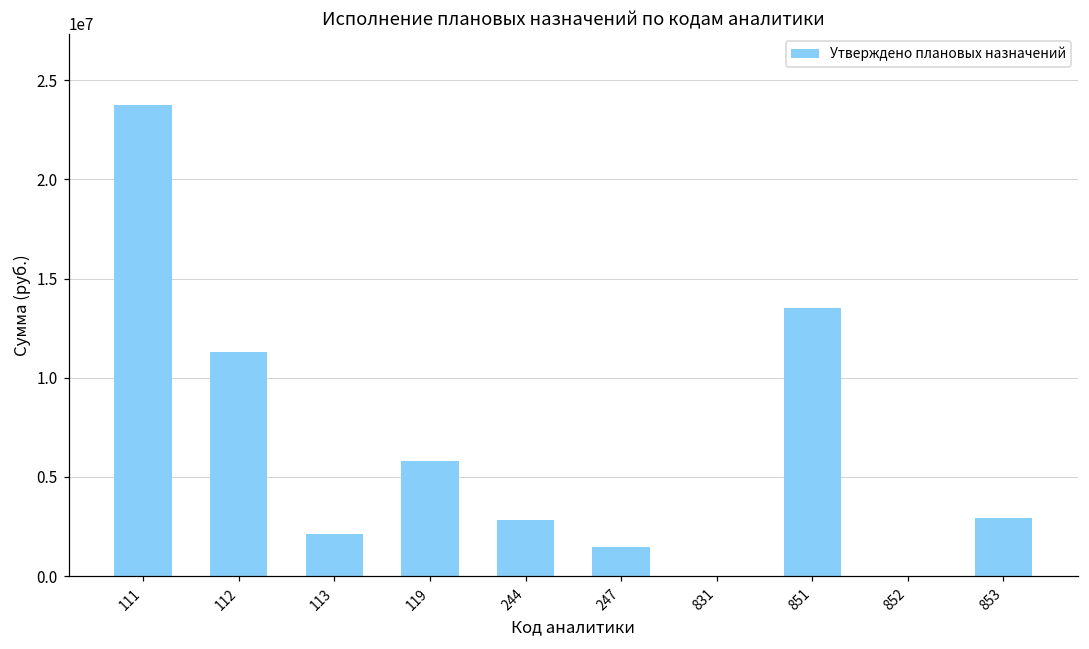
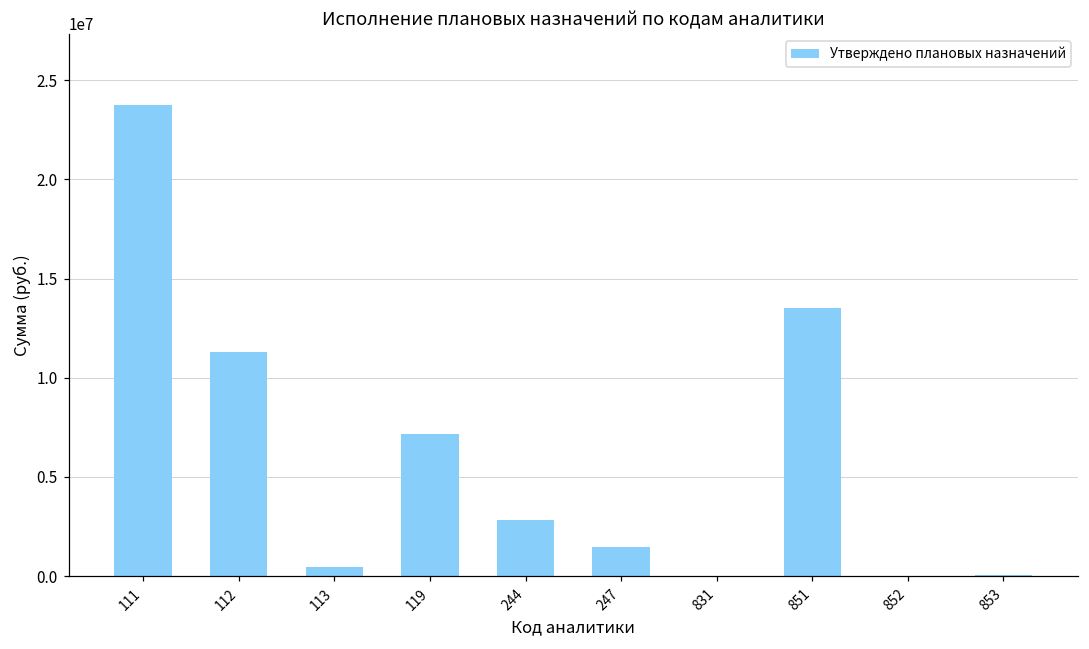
113: 2100000 -> 400000
119: 5800000 -> 7200000
853: 2900000 -> 0
